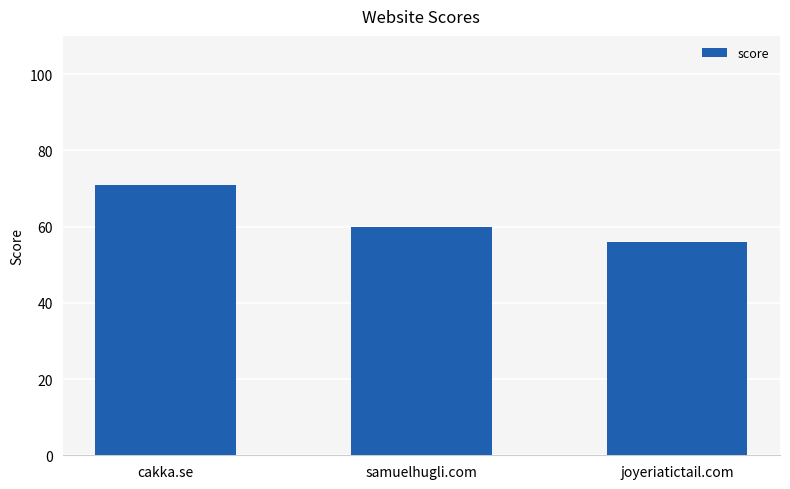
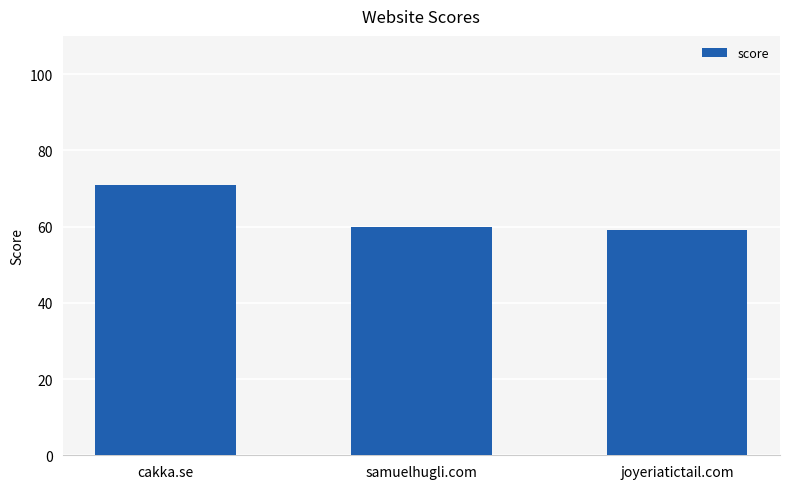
joyeriatictail.com: 56 -> 59
